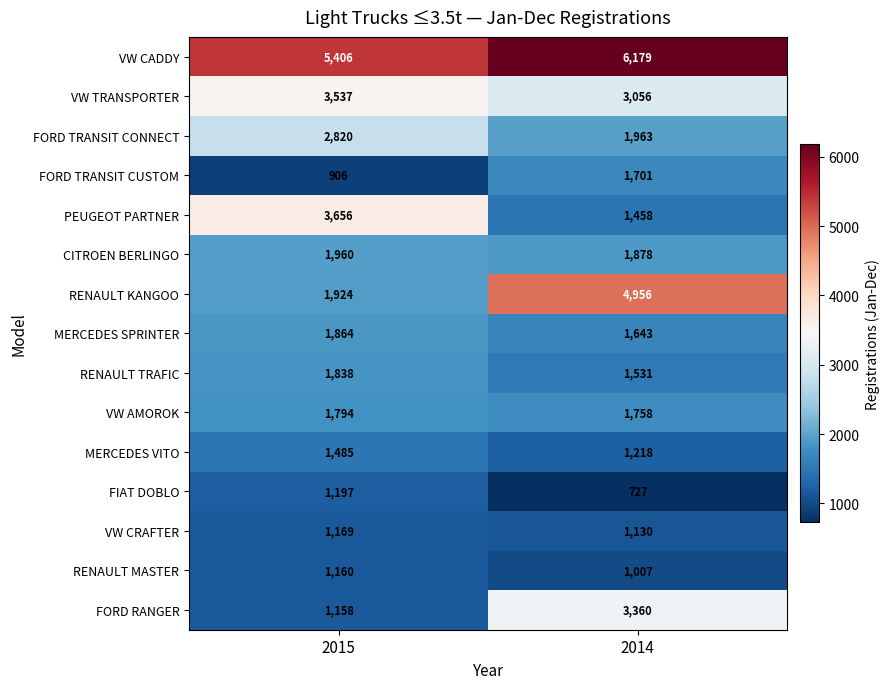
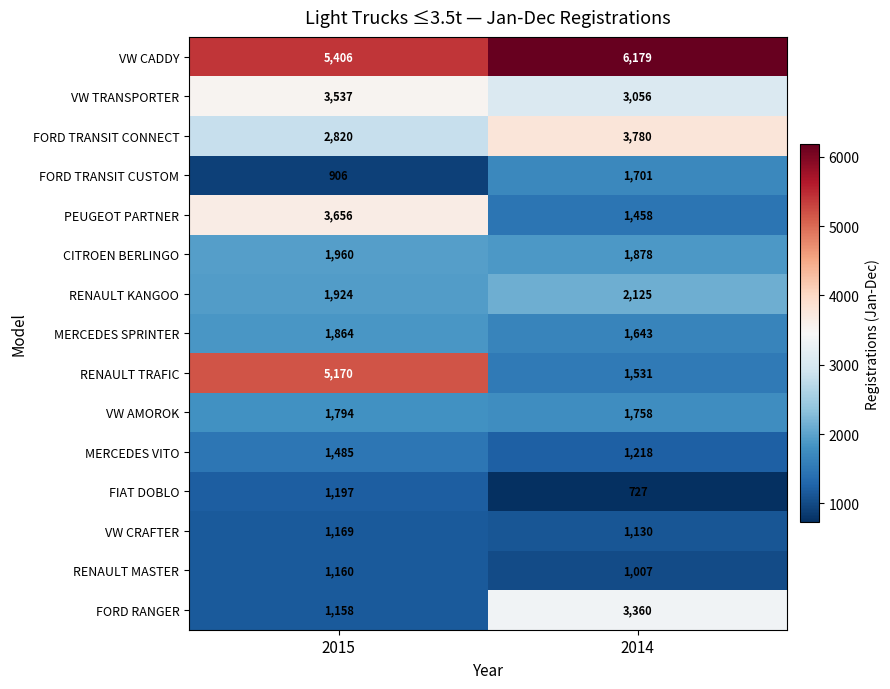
FORD TRANSIT CONNECT, 2014: 1,963 -> 3,780
RENAULT KANGOO, 2014: 4,956 -> 2,125
RENAULT TRAFIC, 2015: 1,838 -> 5,170
